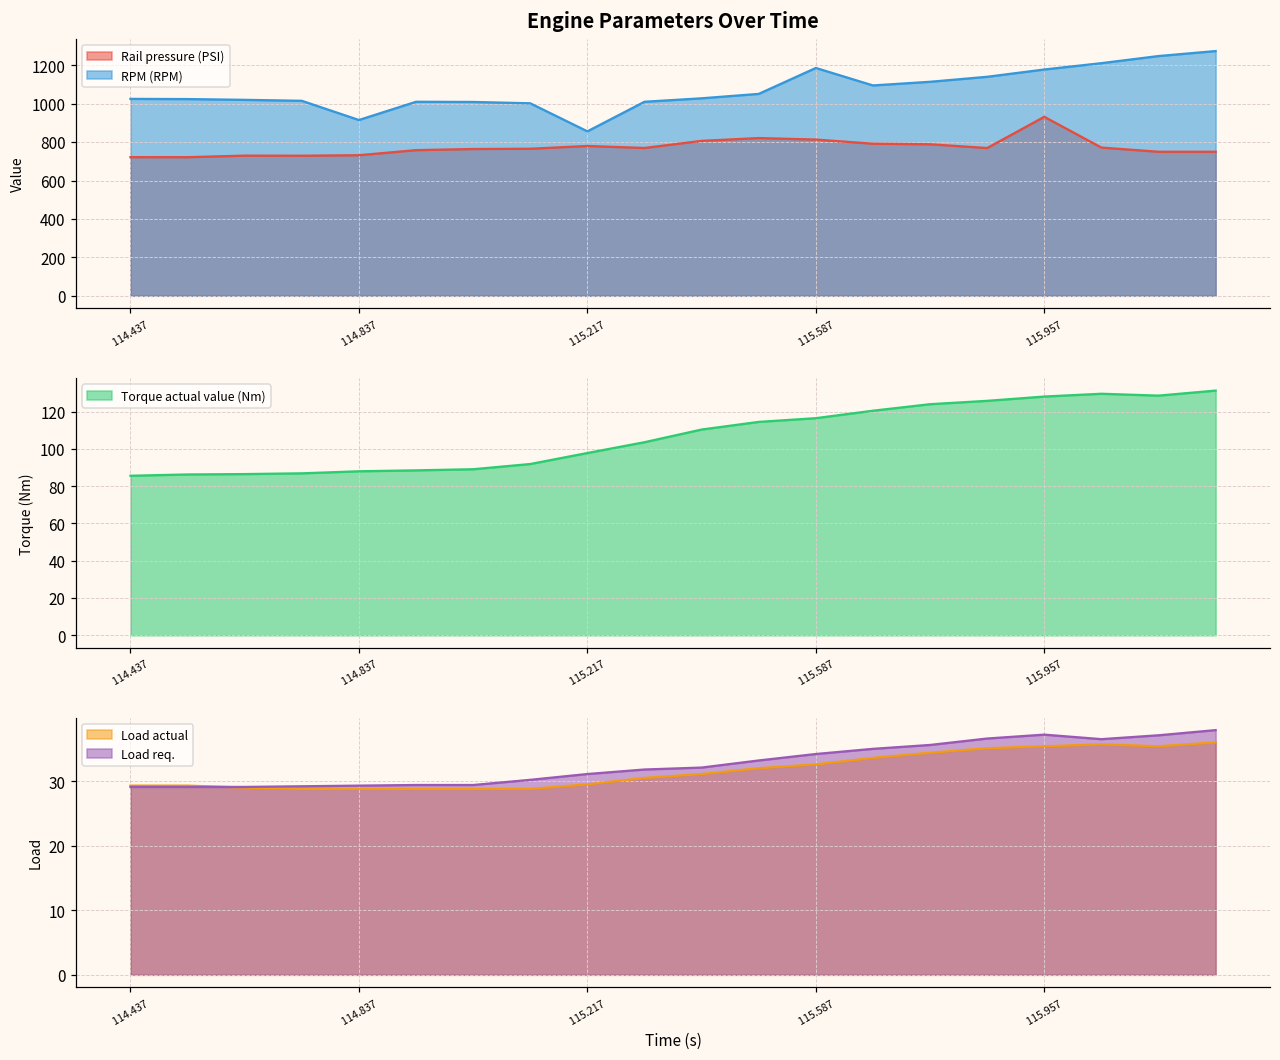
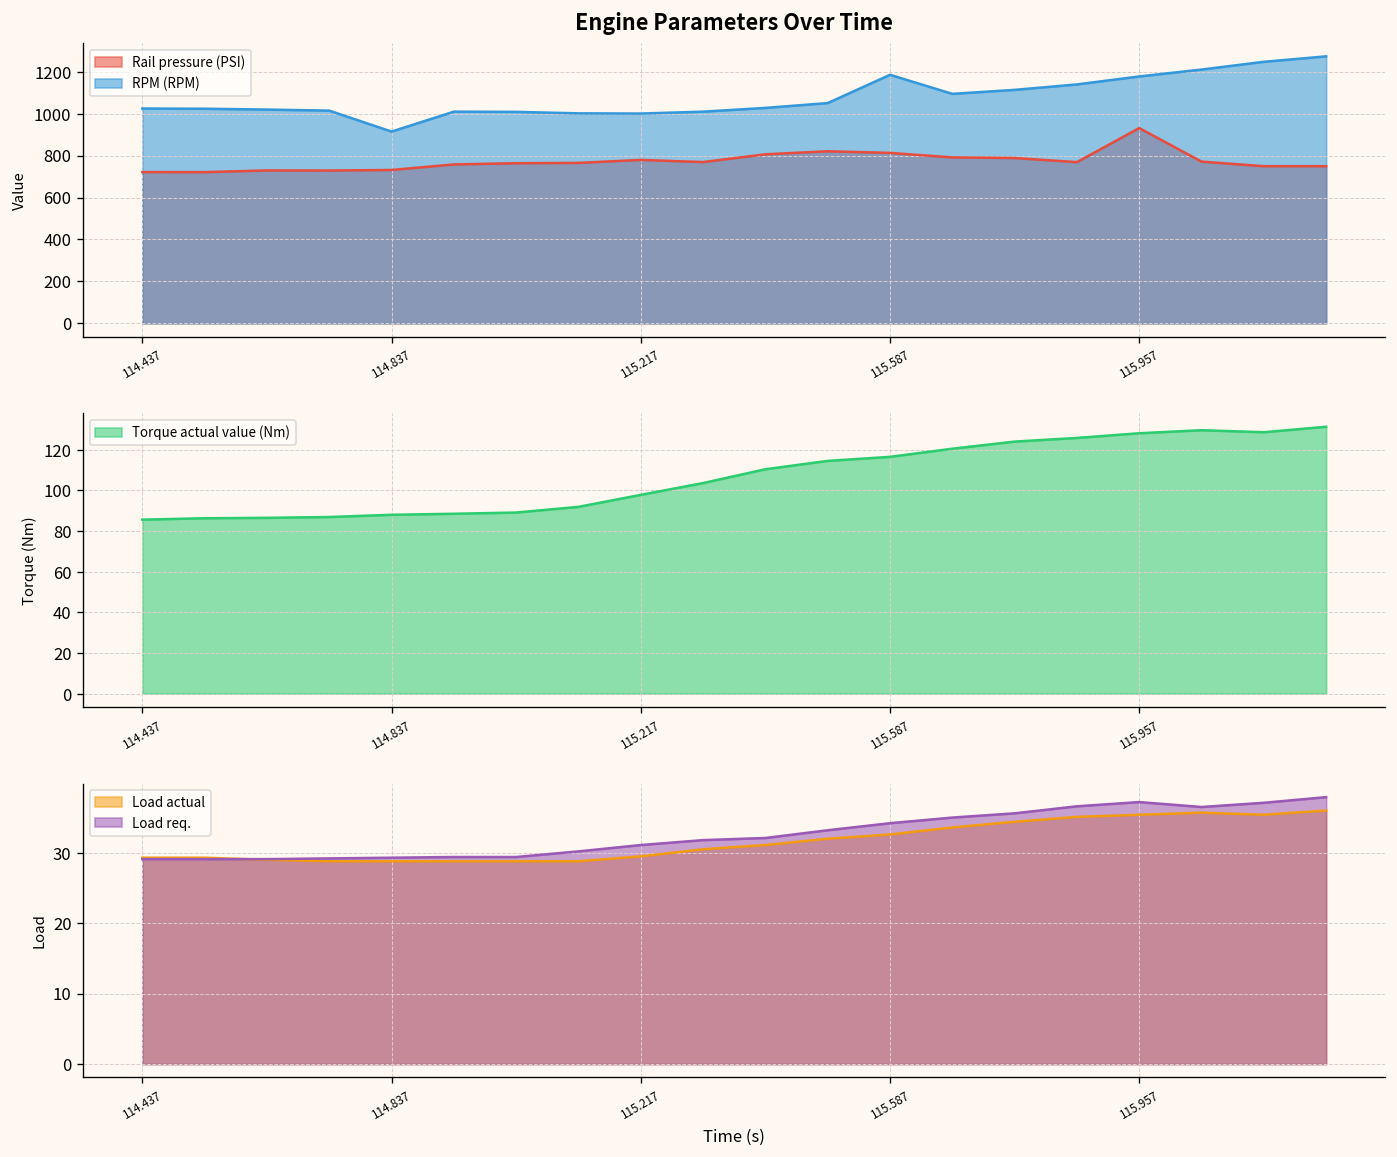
Engine Parameters Over Time, RPM (RPM), 115.217: 860 -> 1000
